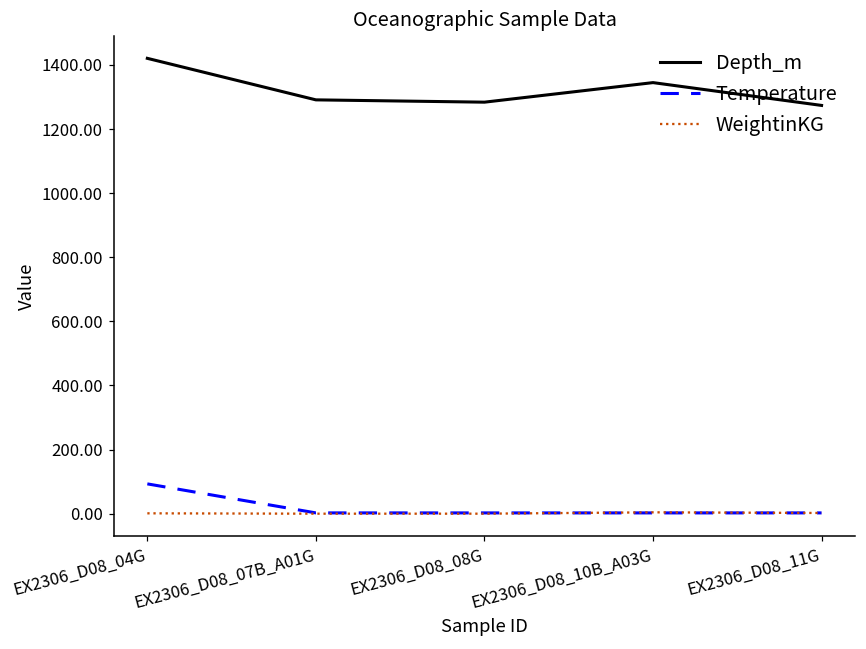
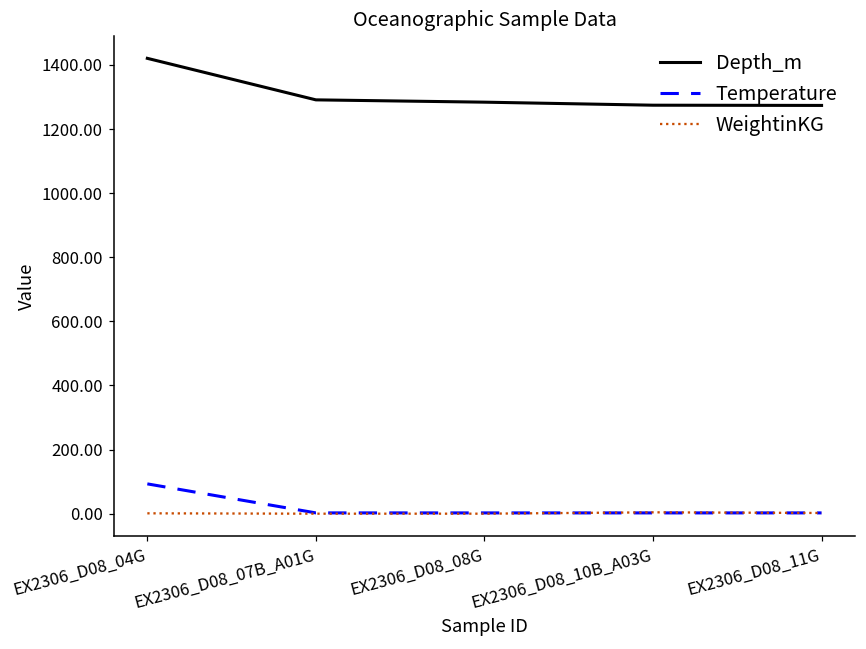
Depth_m, EX2306_D08_10B_A03G: 1340 -> 1270
